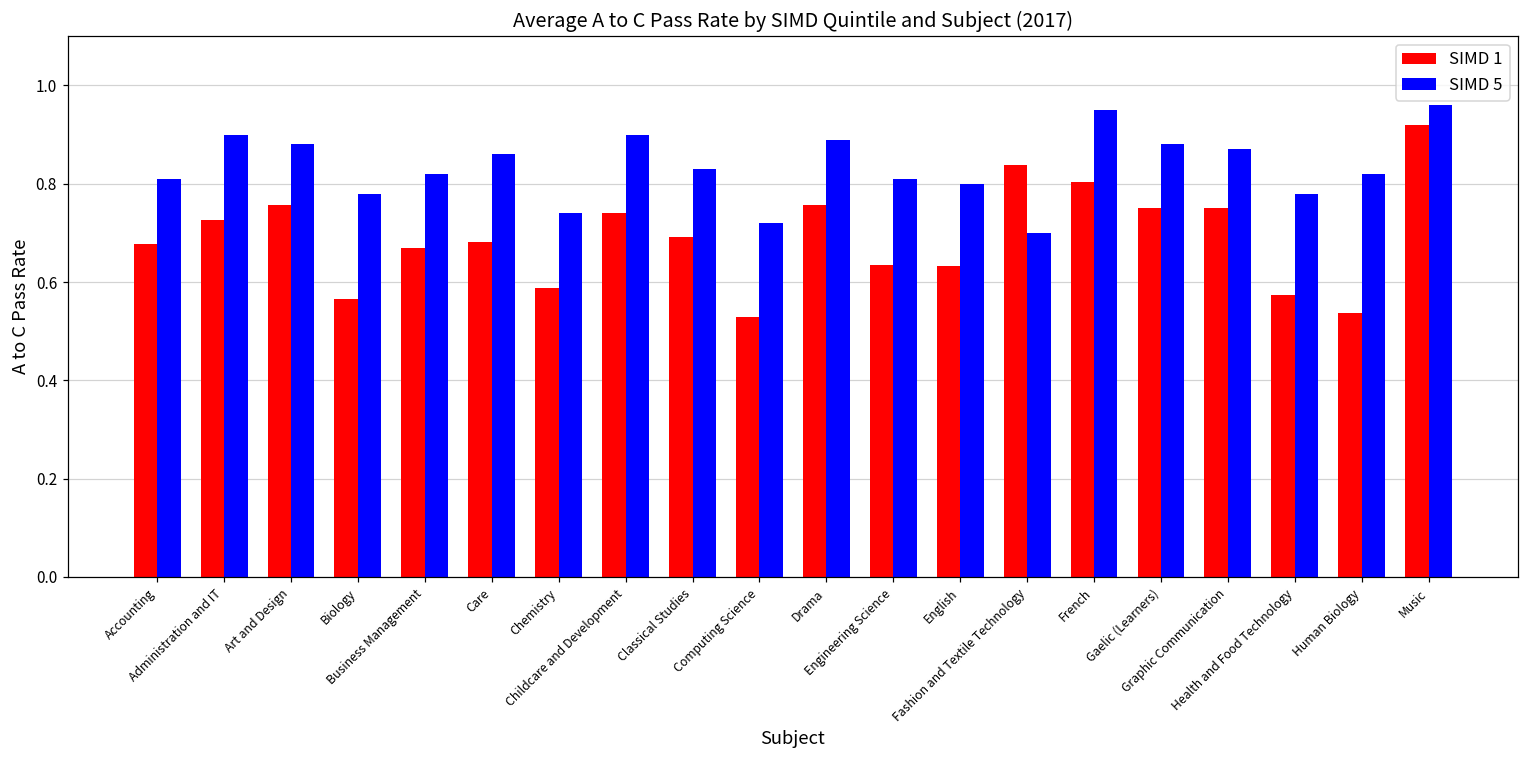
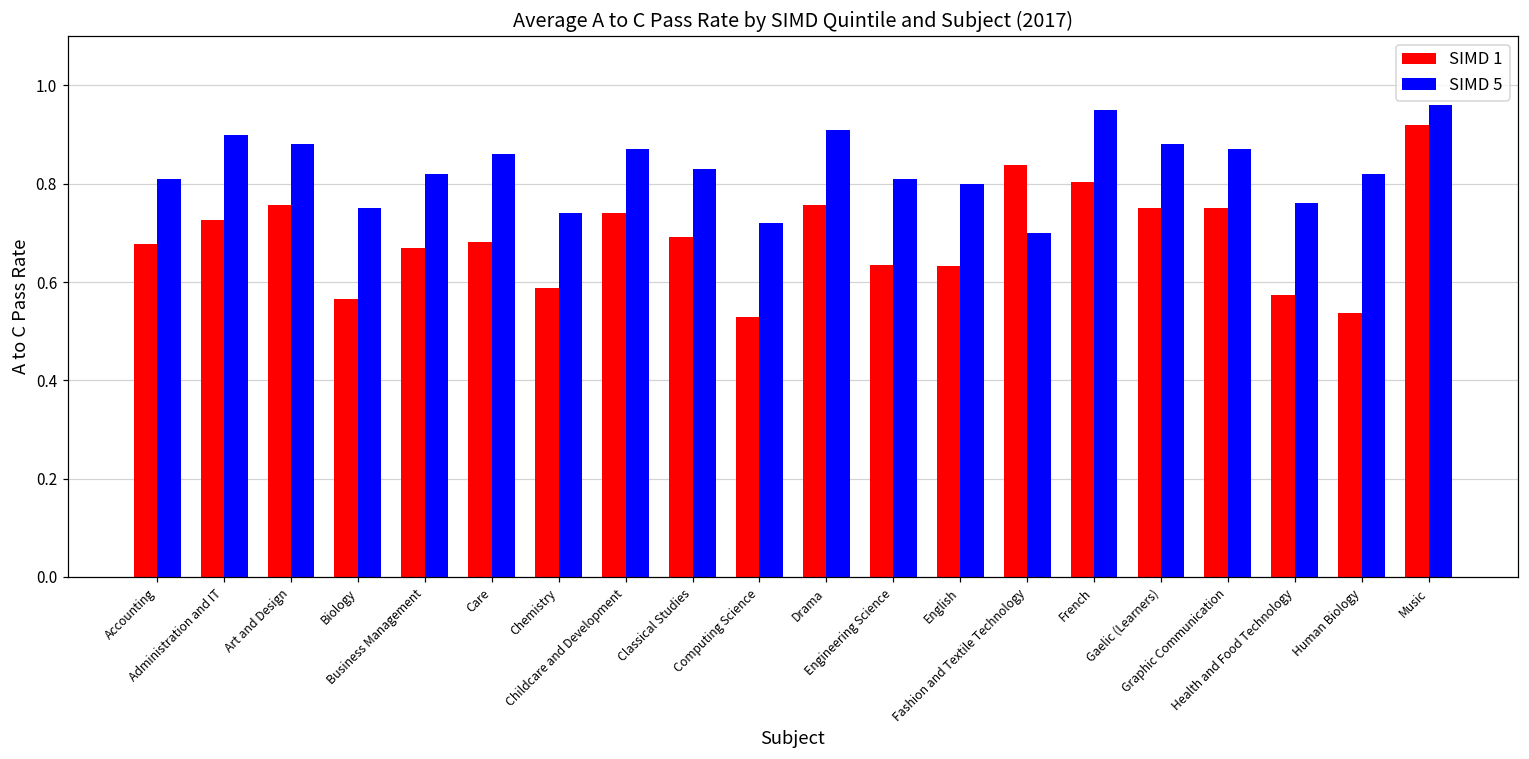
SIMD 5, Biology: 0.78 -> 0.75
SIMD 5, Childcare and Development: 0.90 -> 0.87
SIMD 5, Drama: 0.89 -> 0.91
SIMD 5, Health and Food Technology: 0.78 -> 0.76
